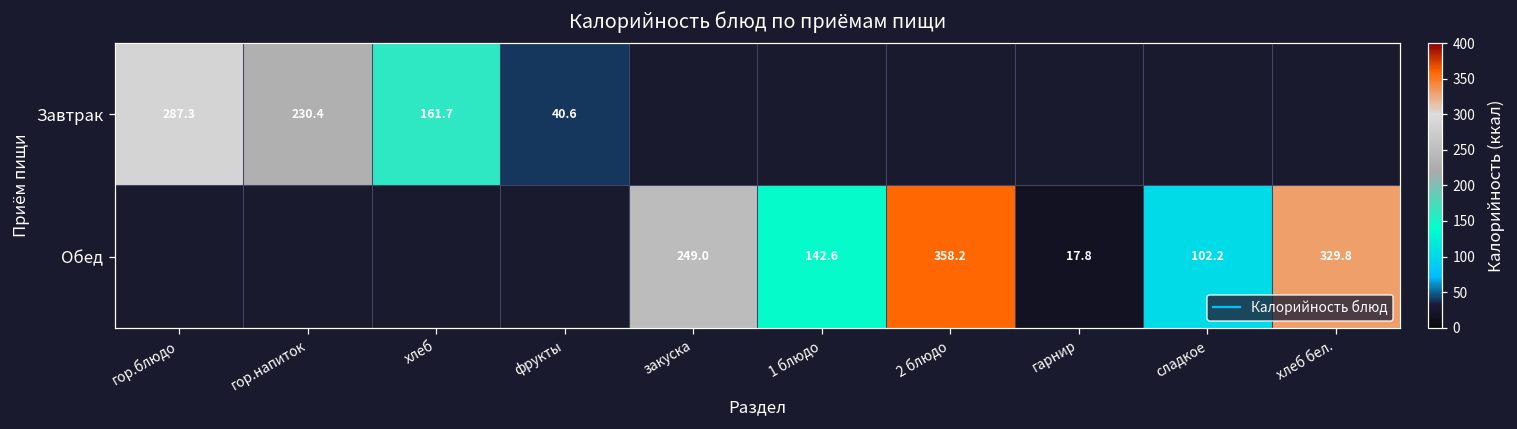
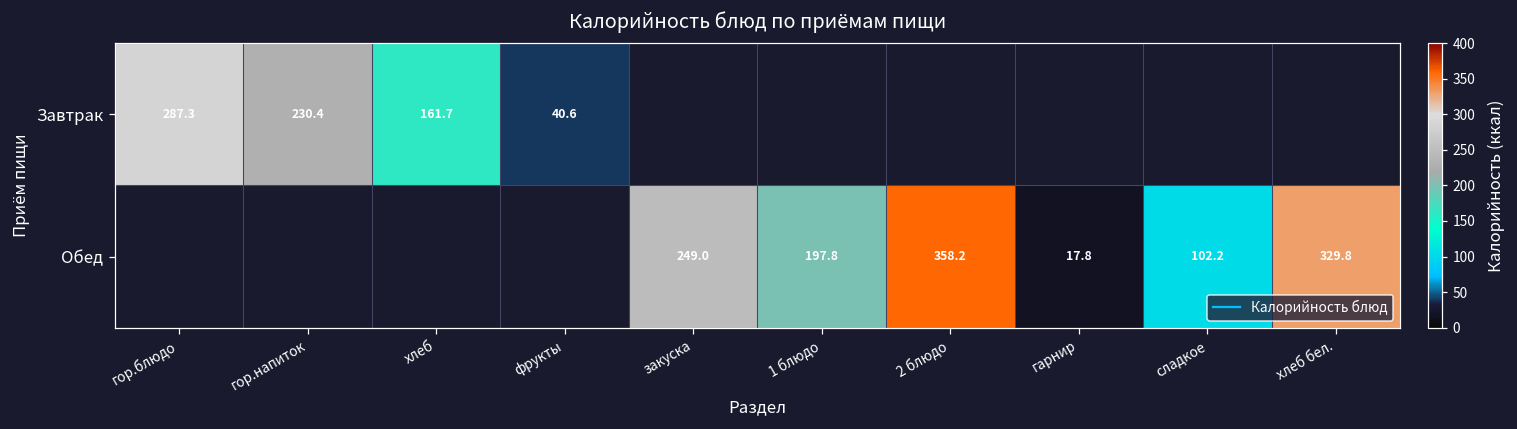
Обед, 1 блюдо: 142.6 -> 197.8
